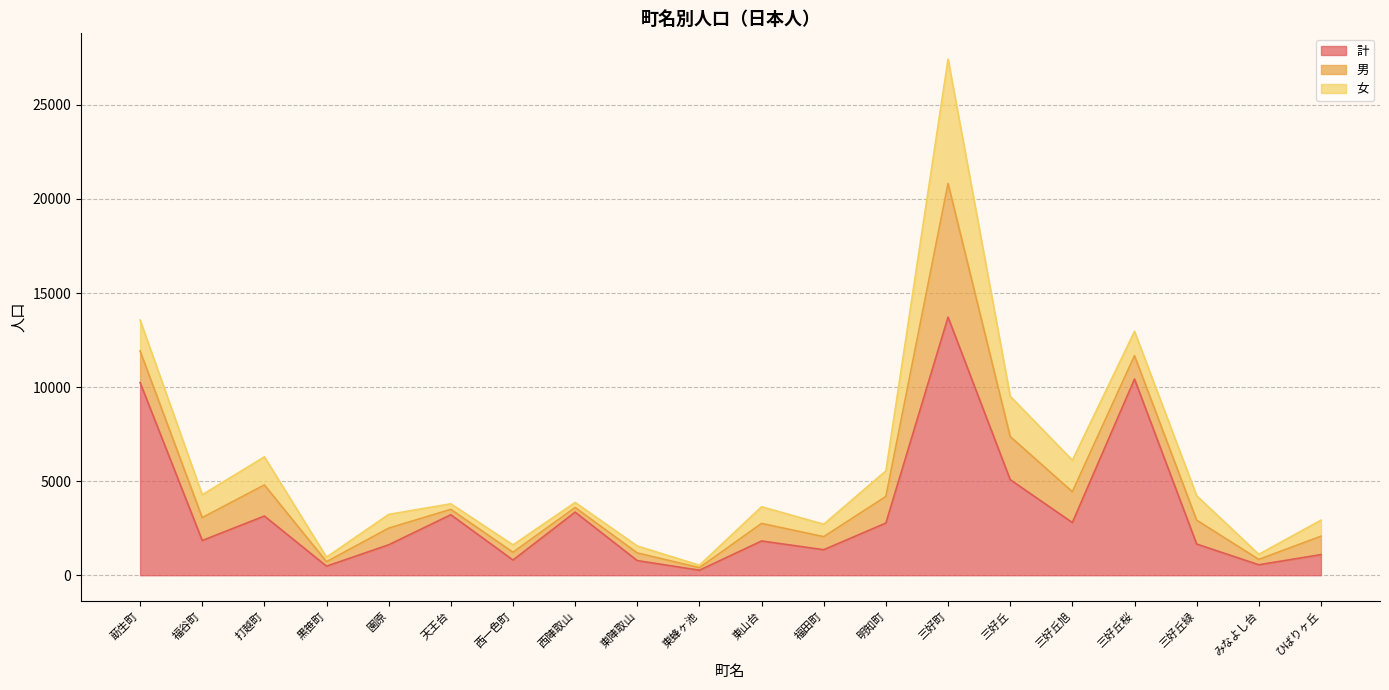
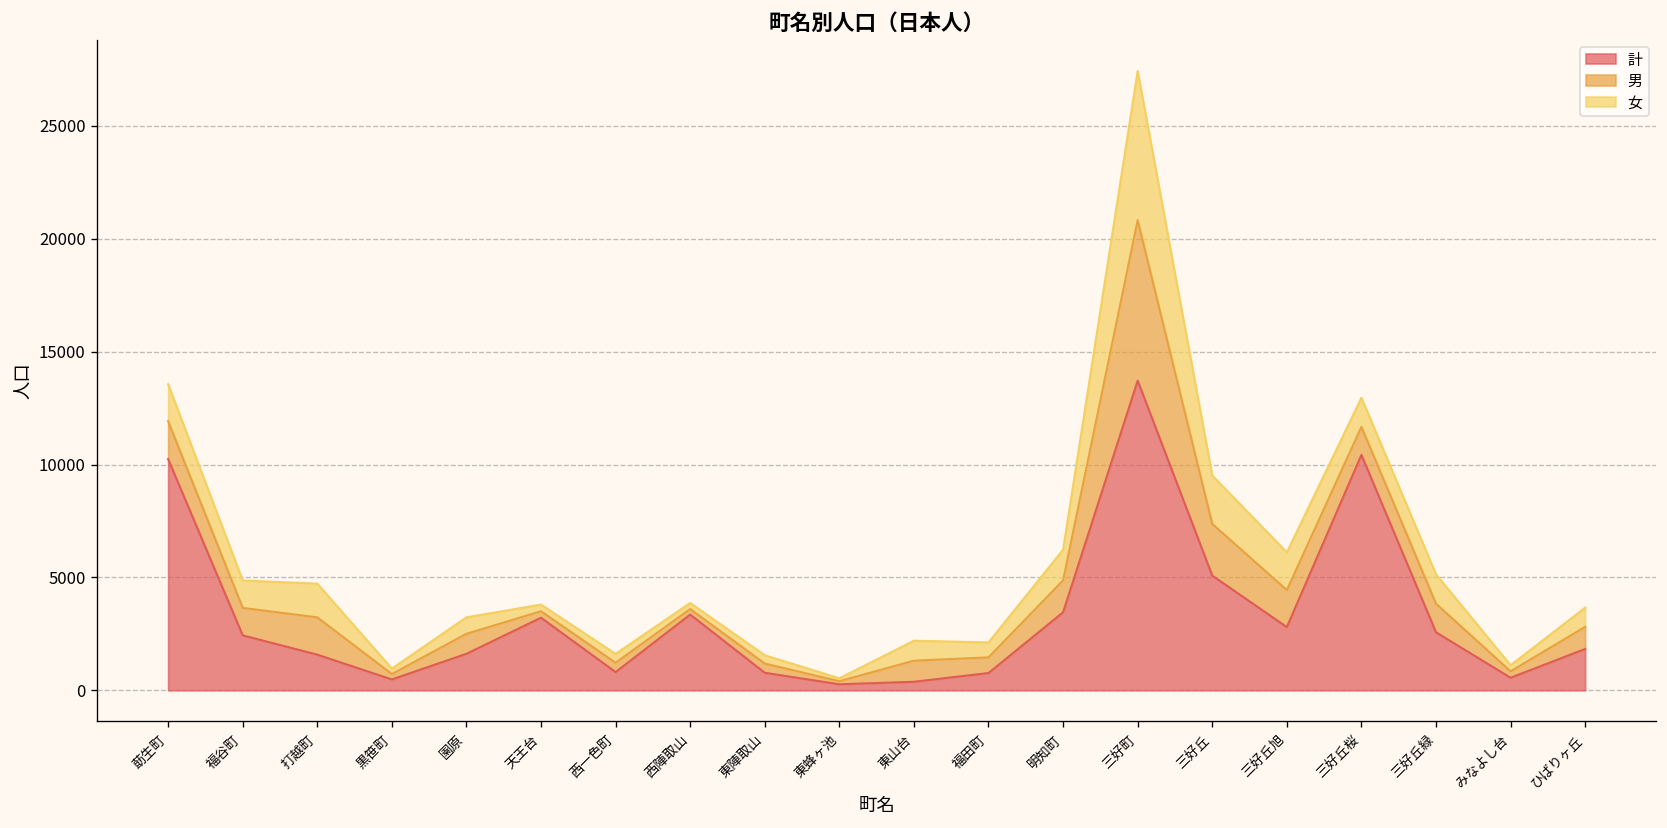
計, 福谷町: 1800 -> 2400
計, 打越町: 3100 -> 1600
計, 東山台: 1800 -> 400
計, 福田町: 1400 -> 800
計, 明知町: 2800 -> 3500
計, 三好丘緑: 1700 -> 2600
計, ひばりヶ丘: 1100 -> 1800
